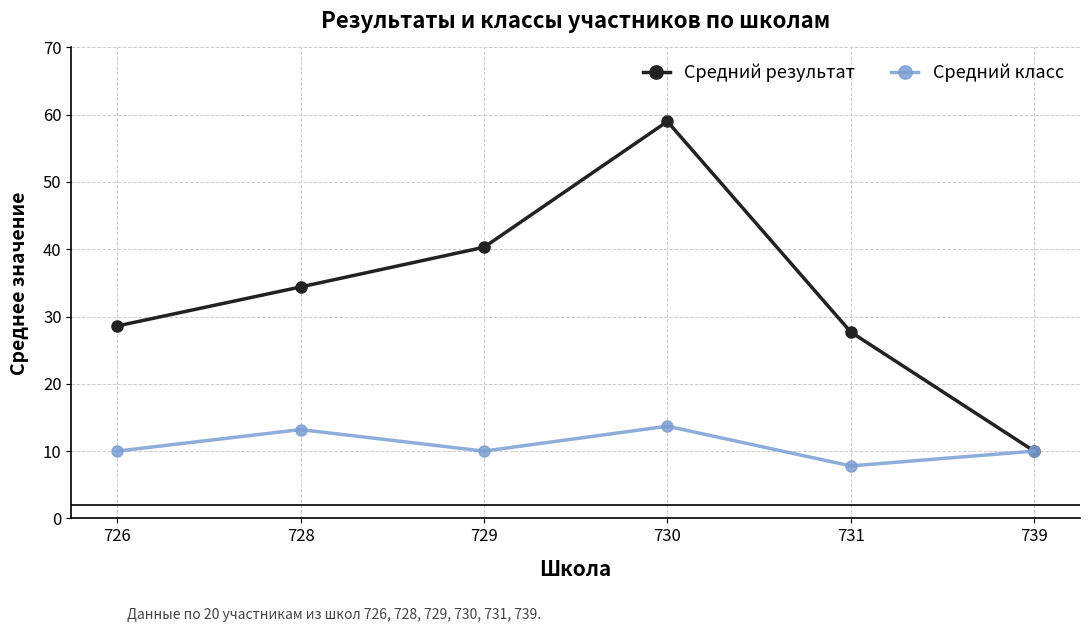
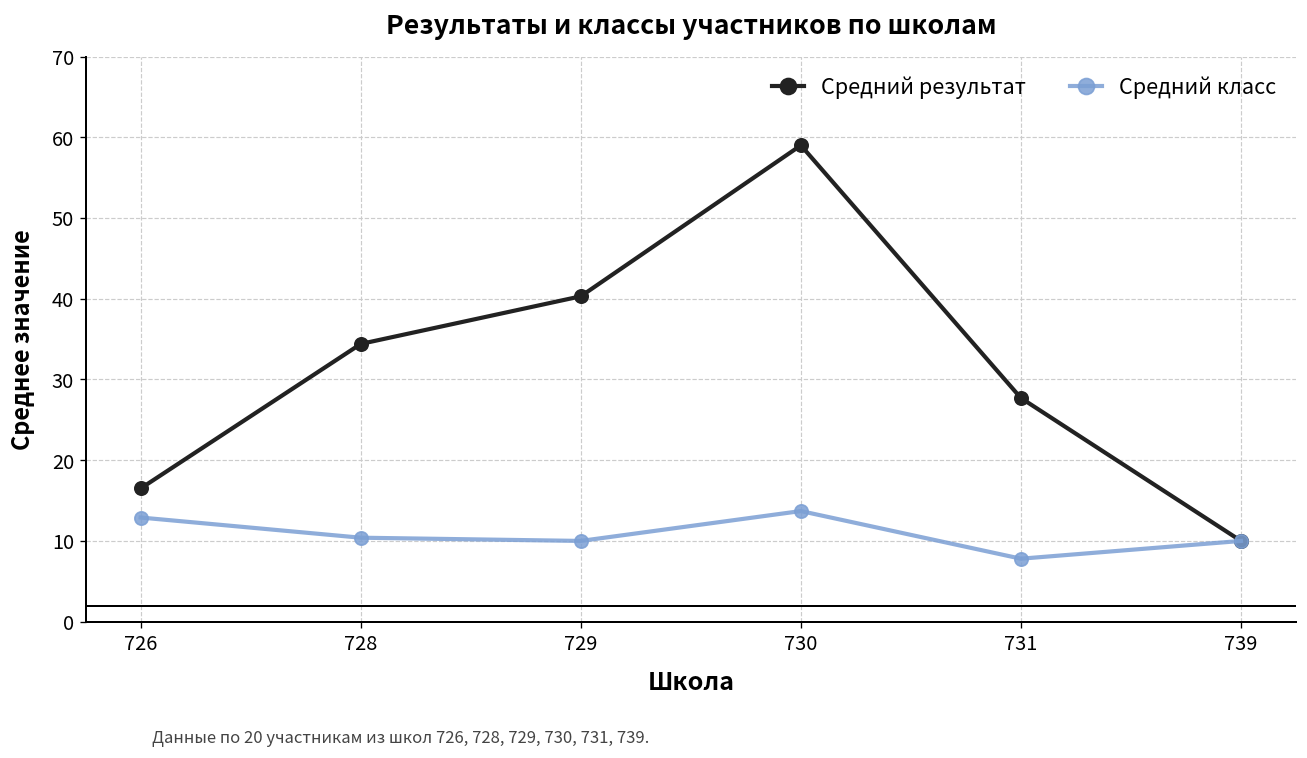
Средний результат, 726: 29 -> 17
Средний класс, 726: 10 -> 13
Средний класс, 728: 13 -> 10
